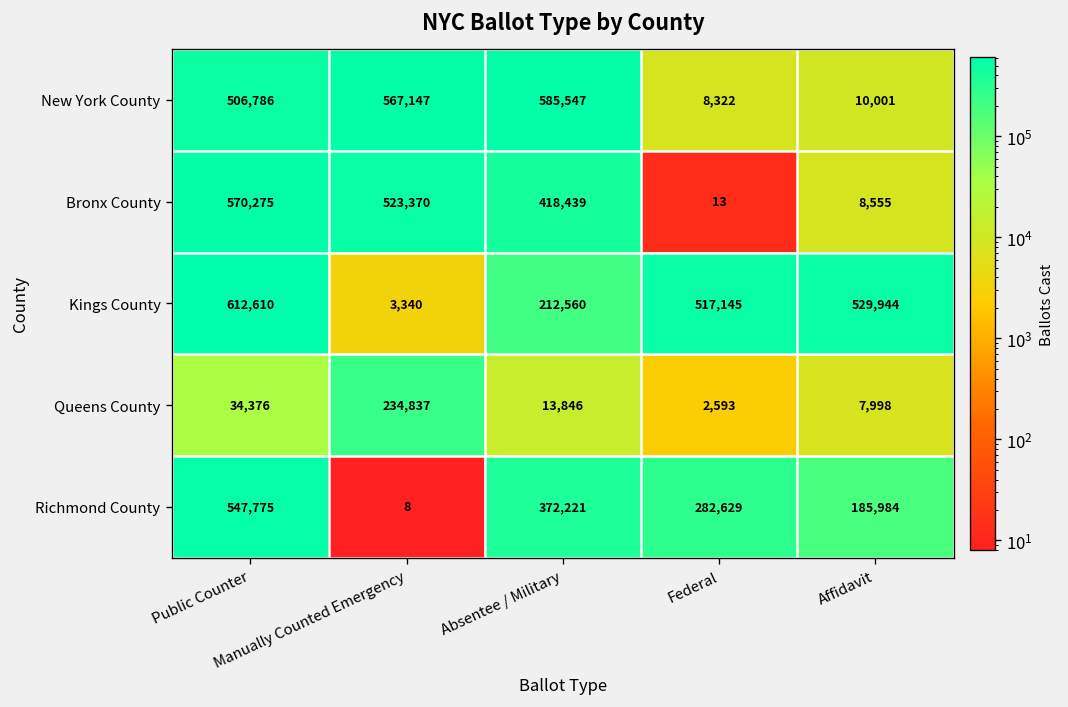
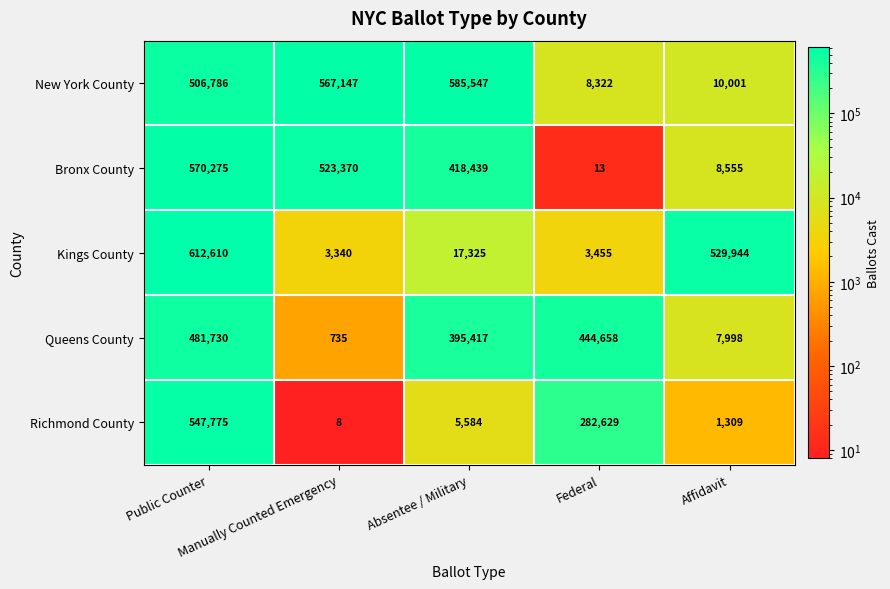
Kings County, Absentee / Military: 212,560 -> 17,325
Kings County, Federal: 517,145 -> 3,455
Queens County, Public Counter: 34,376 -> 481,730
Queens County, Manually Counted Emergency: 234,837 -> 735
Queens County, Absentee / Military: 13,846 -> 395,417
Queens County, Federal: 2,593 -> 444,658
Richmond County, Absentee / Military: 372,221 -> 5,584
Richmond County, Affidavit: 185,984 -> 1,309
